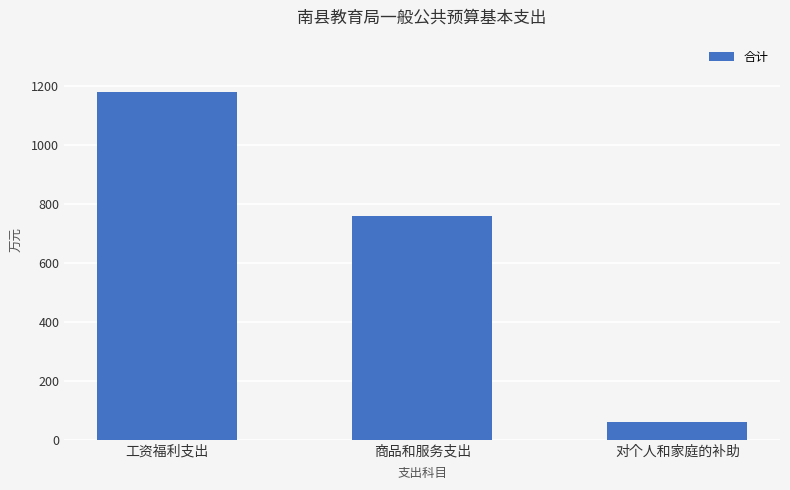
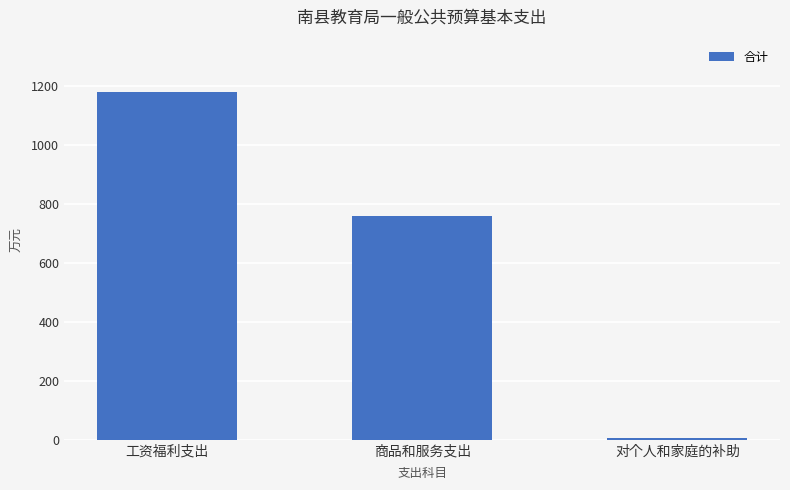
对个人和家庭的补助: 60 -> 10
